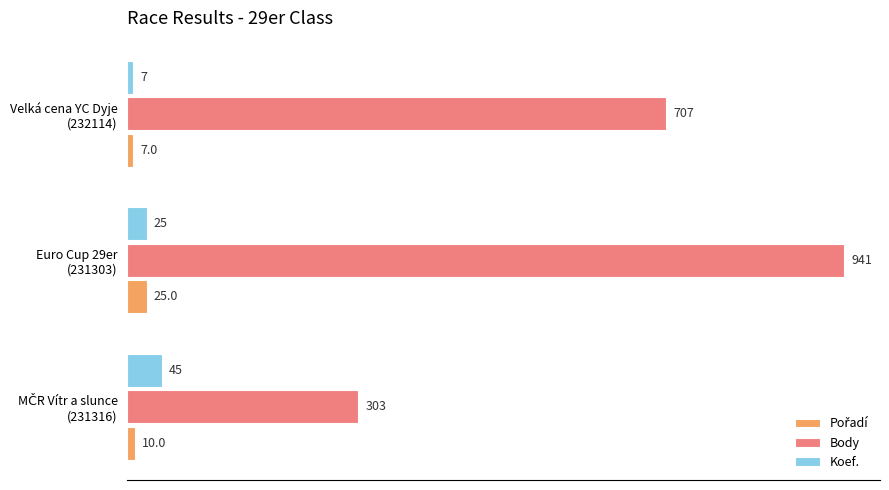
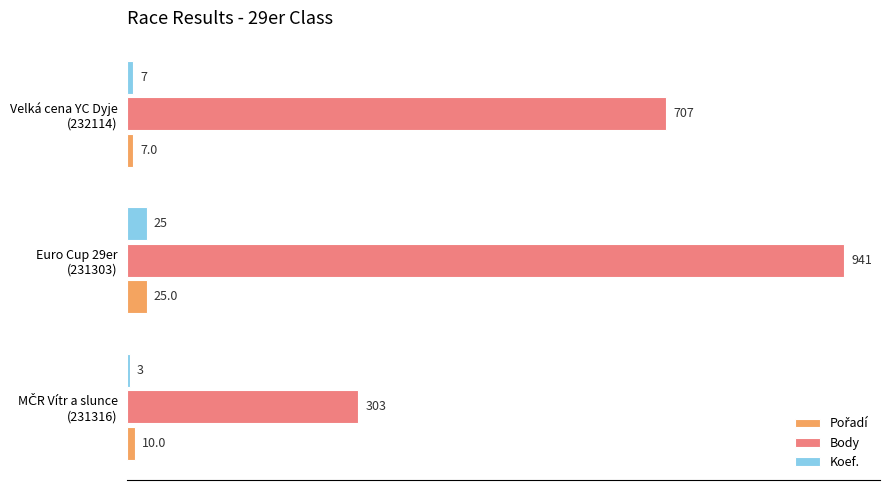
Koef., MČR Vítr a slunce (231316): 45 -> 3
